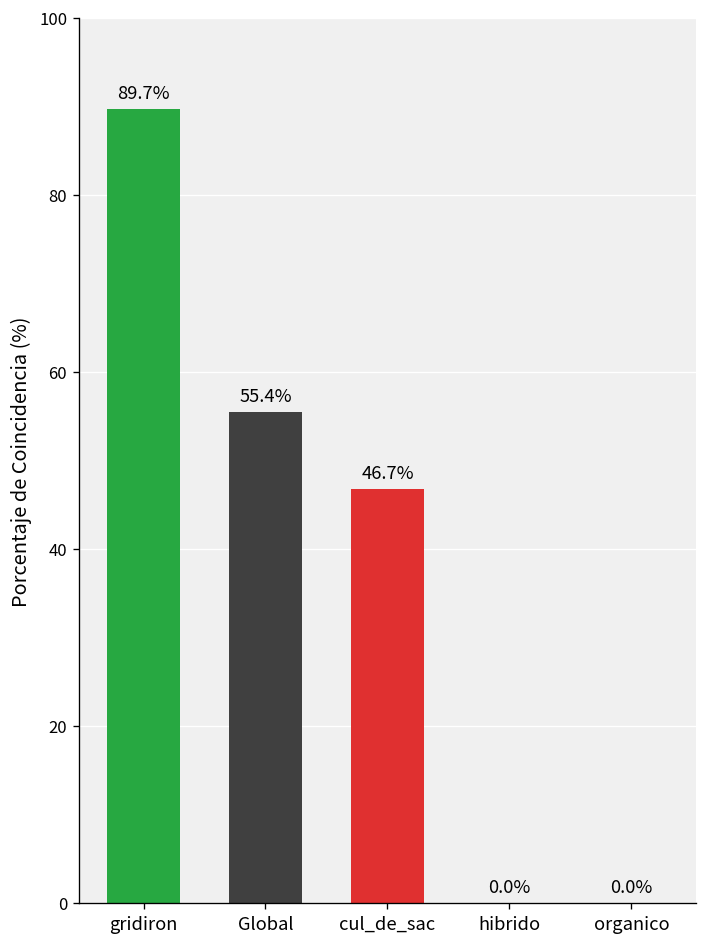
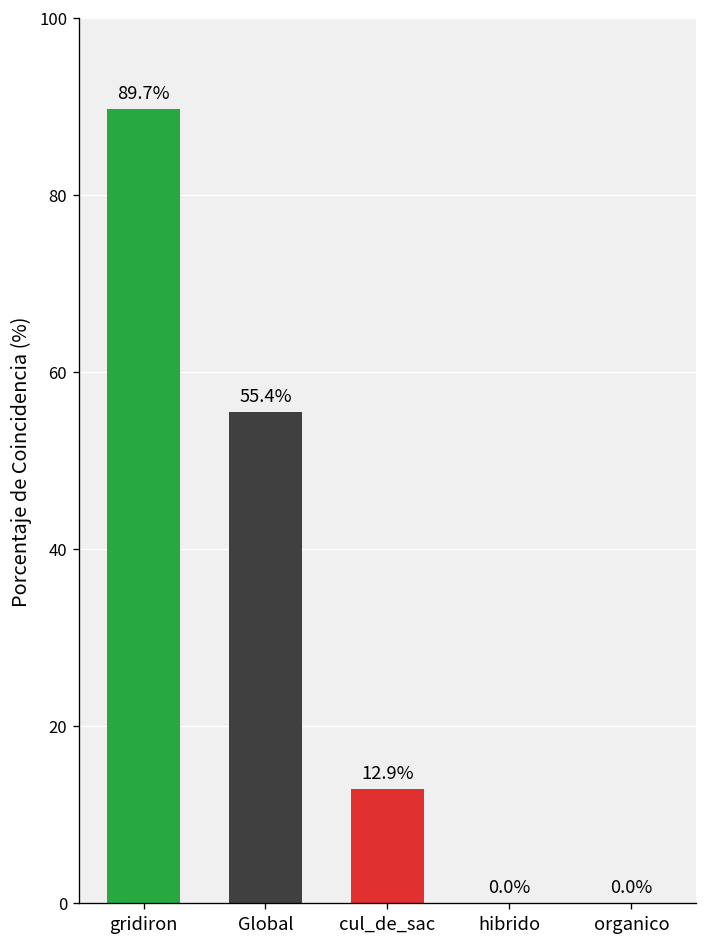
cul_de_sac: 46.7% -> 12.9%
